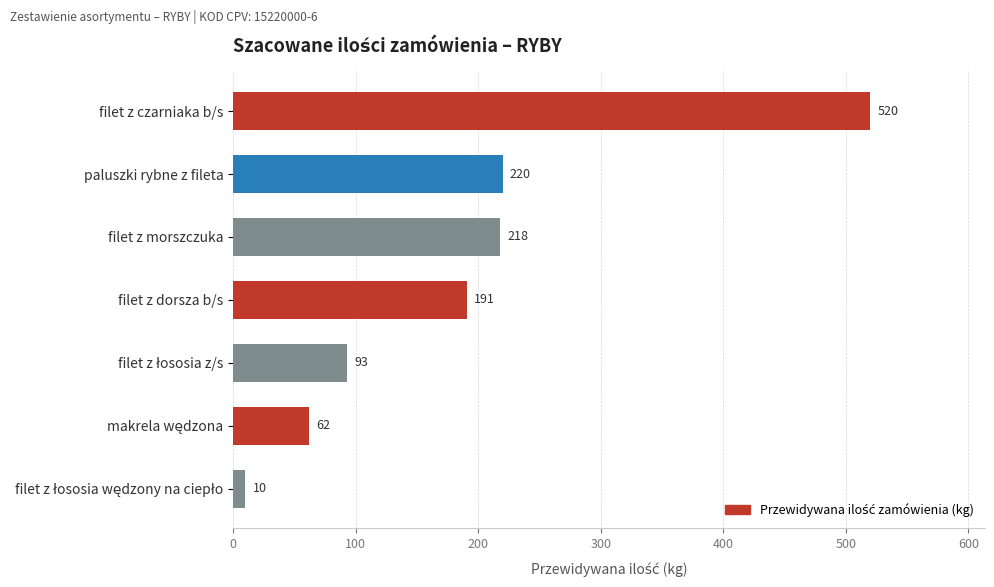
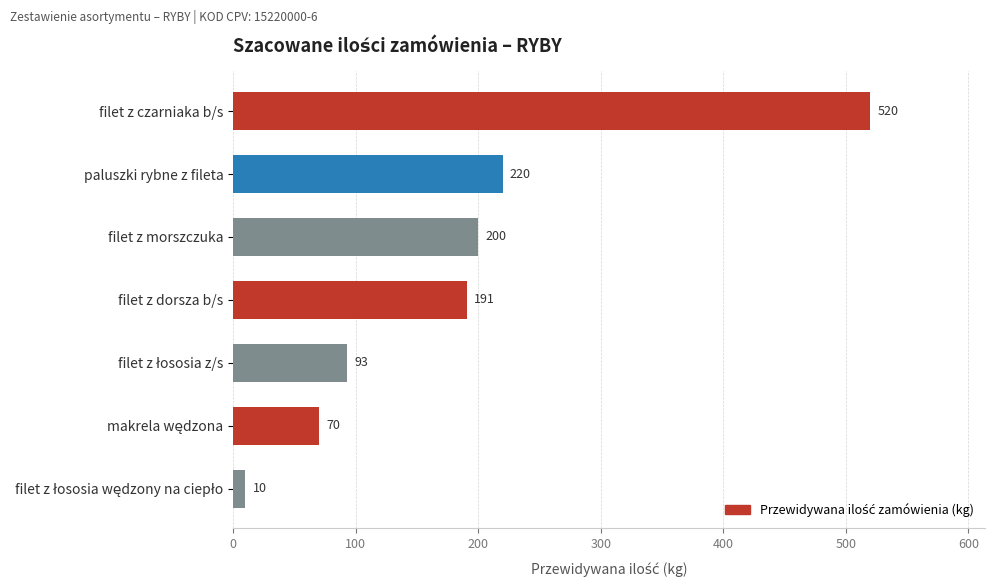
filet z morszczuka: 218 -> 200
makrela wędzona: 62 -> 70
